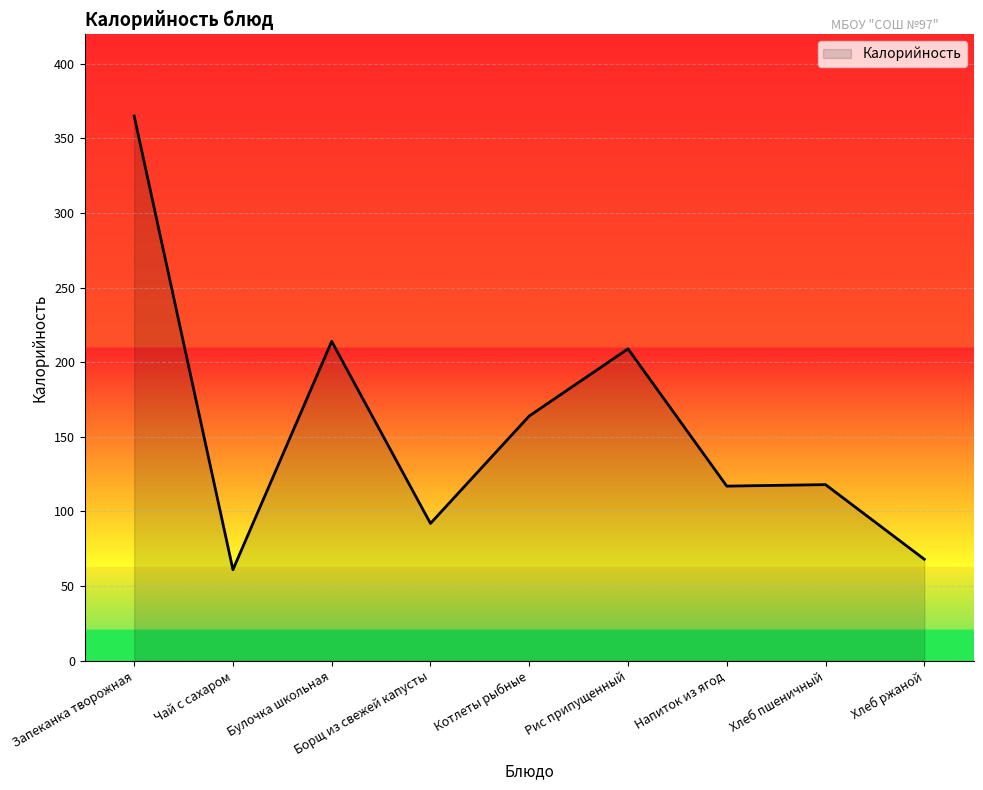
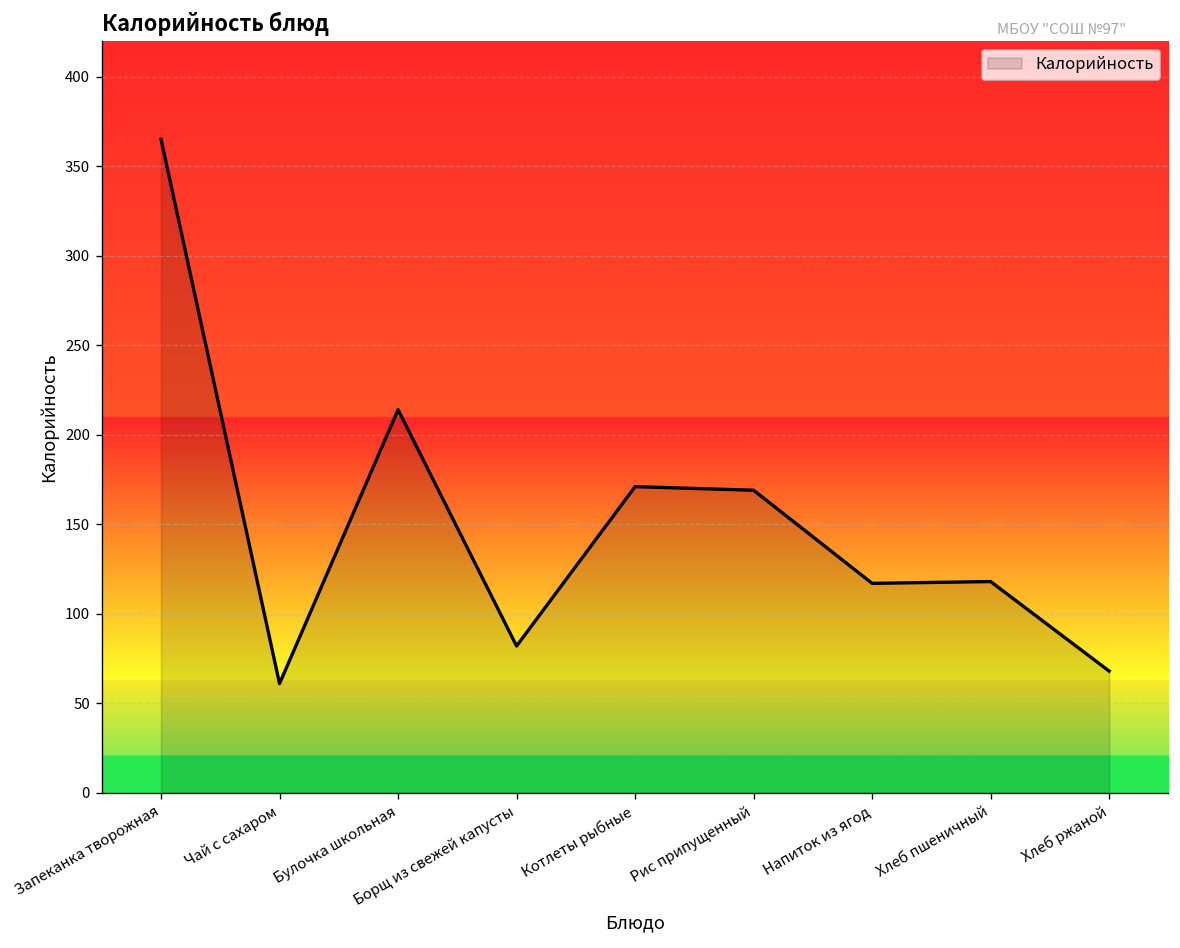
Борщ из свежей капусты: 92 -> 82
Котлеты рыбные: 164 -> 171
Рис припущенный: 209 -> 169
